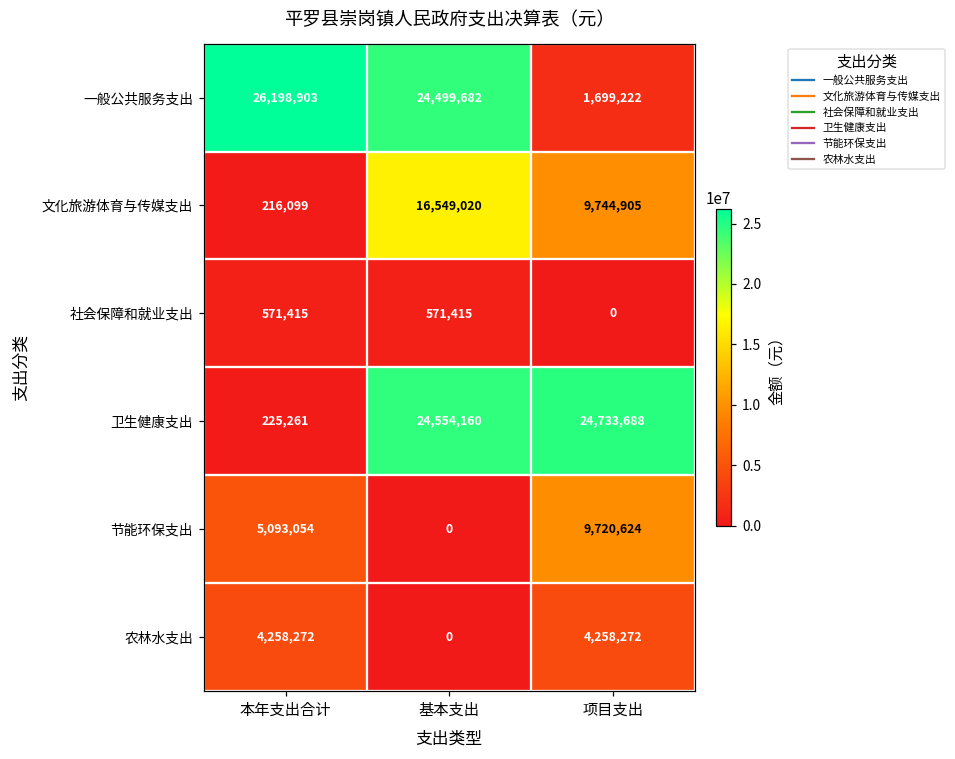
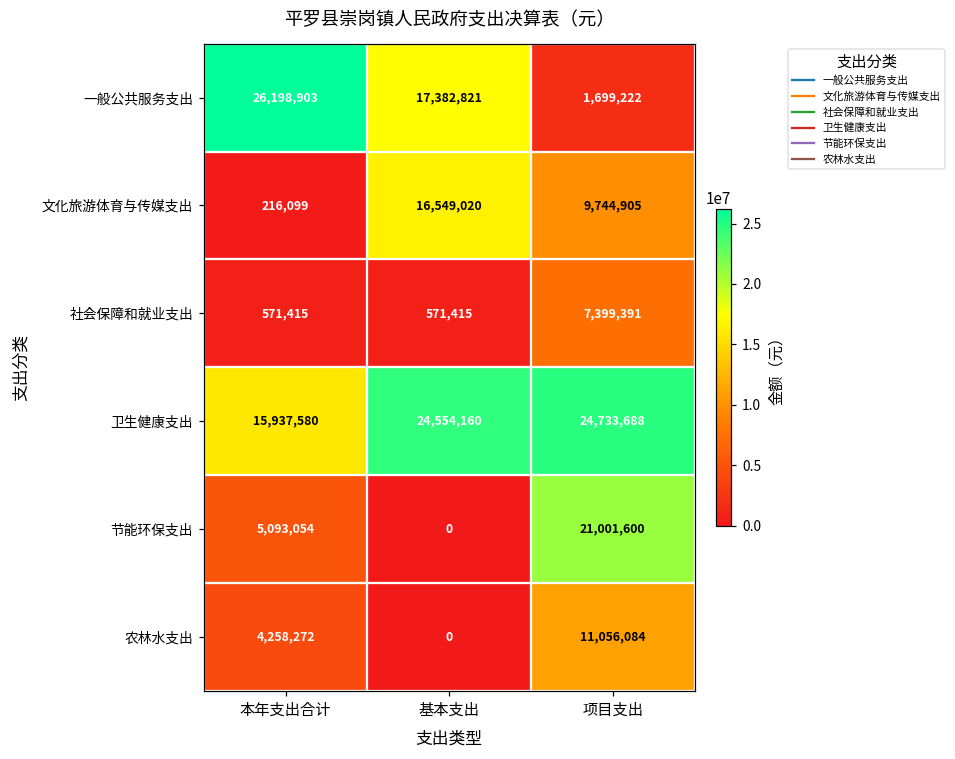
一般公共服务支出, 基本支出: 24,499,682 -> 17,382,821
社会保障和就业支出, 项目支出: 0 -> 7,399,391
卫生健康支出, 本年支出合计: 225,261 -> 15,937,580
节能环保支出, 项目支出: 9,720,624 -> 21,001,600
农林水支出, 项目支出: 4,258,272 -> 11,056,084
